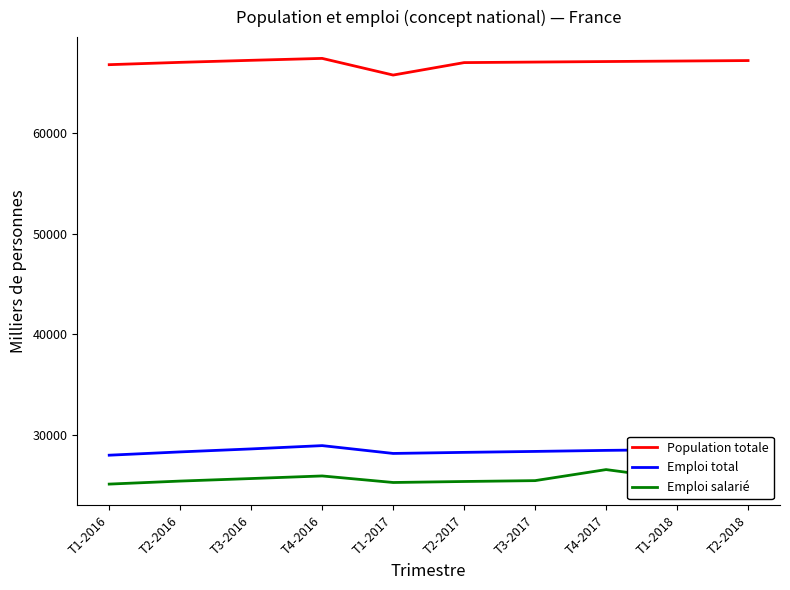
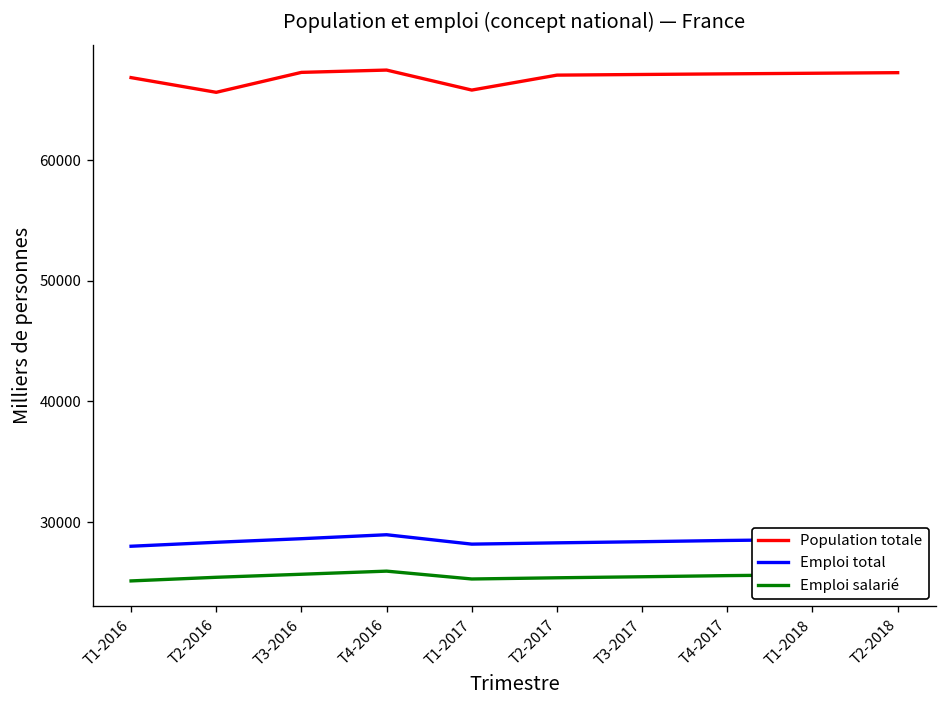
Population totale, T2-2016: 67100 -> 65600
Emploi salarié, T4-2017: 26600 -> 25600
